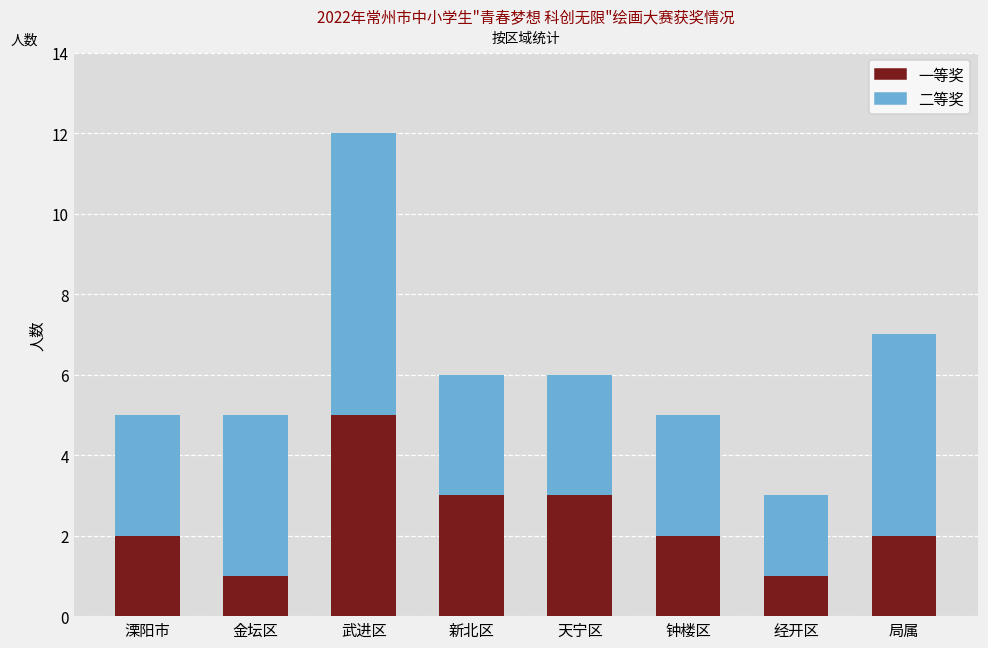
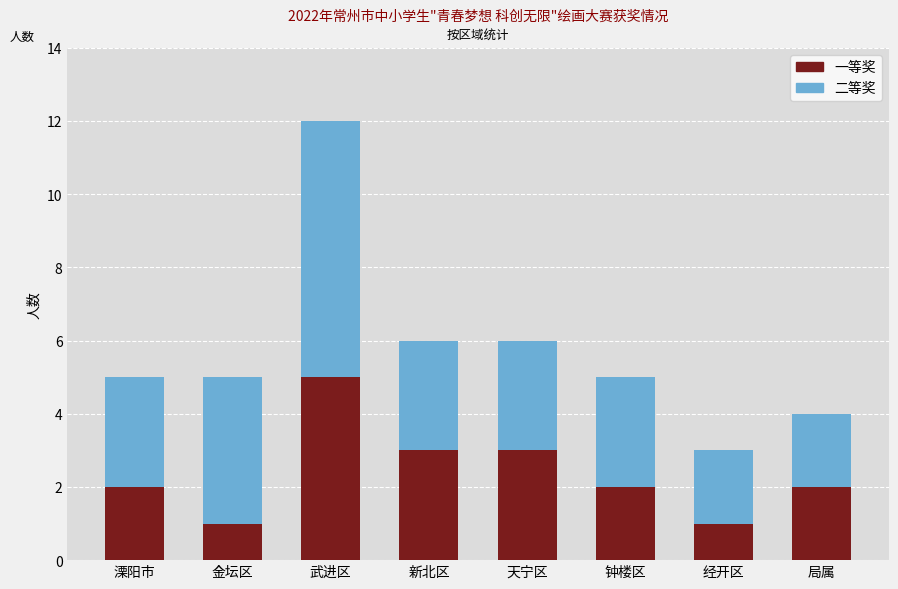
二等奖, 局属: 5 -> 2
